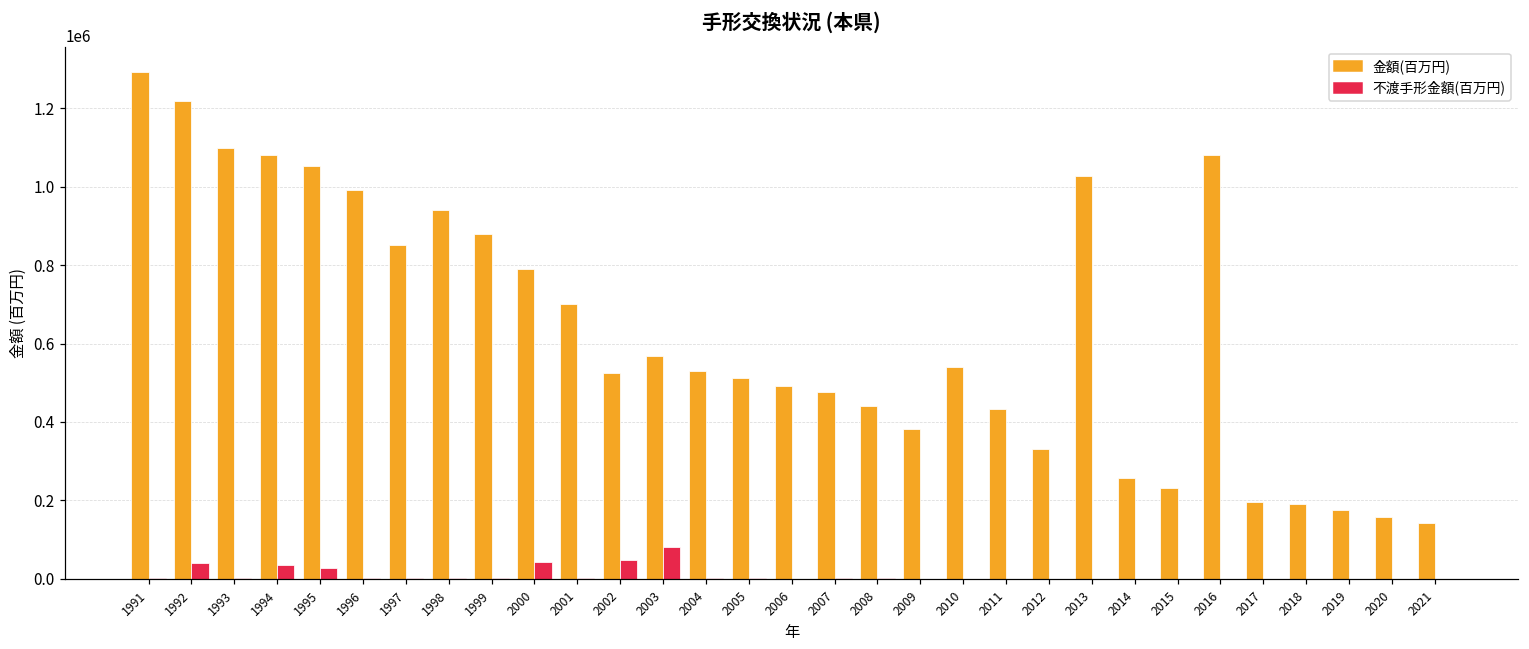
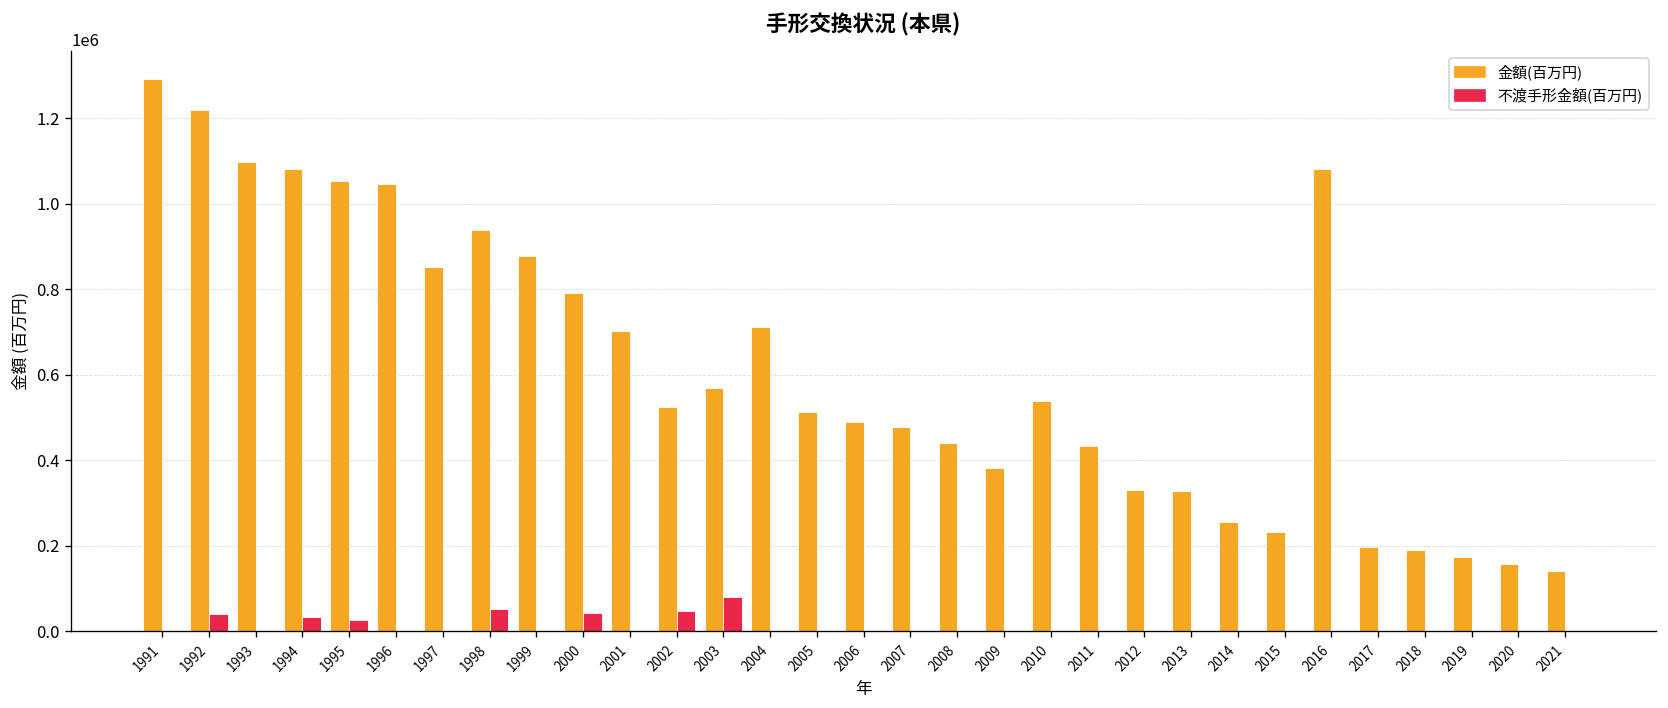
金額(百万円), 1996: 990000 -> 1050000
不渡手形金額(百万円), 1998: 0 -> 50000
金額(百万円), 2004: 530000 -> 710000
金額(百万円), 2013: 1030000 -> 330000
